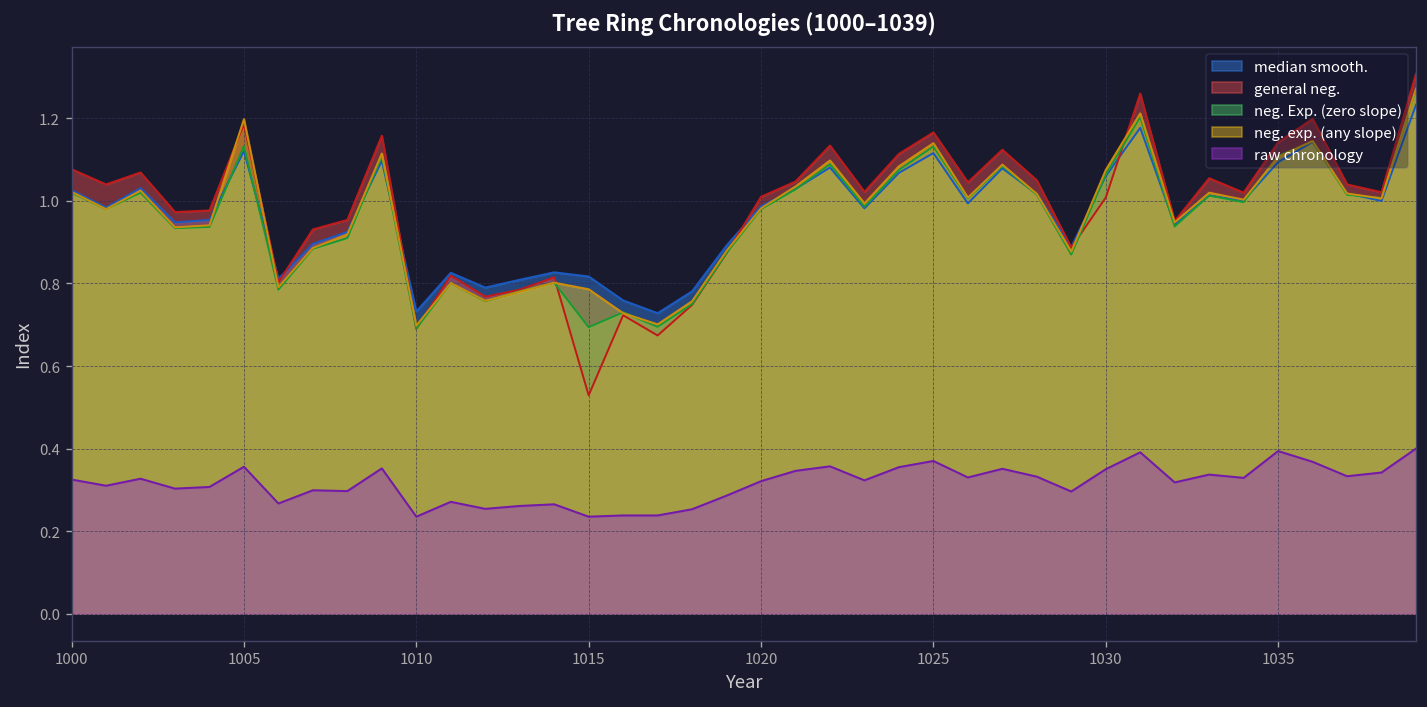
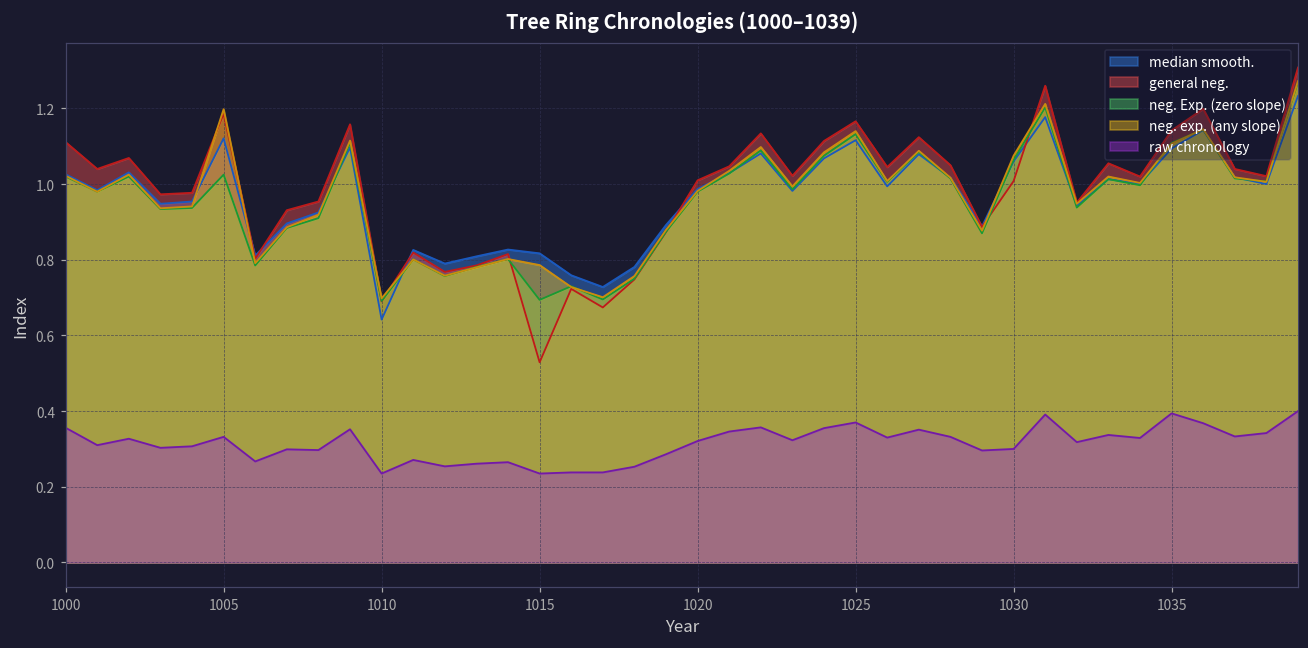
general neg., 1000: 1.08 -> 1.11
raw chronology, 1000: 0.33 -> 0.36
neg. Exp. (zero slope), 1005: 1.13 -> 1.03
raw chronology, 1005: 0.36 -> 0.33
median smooth., 1010: 0.73 -> 0.64
raw chronology, 1030: 0.35 -> 0.30
